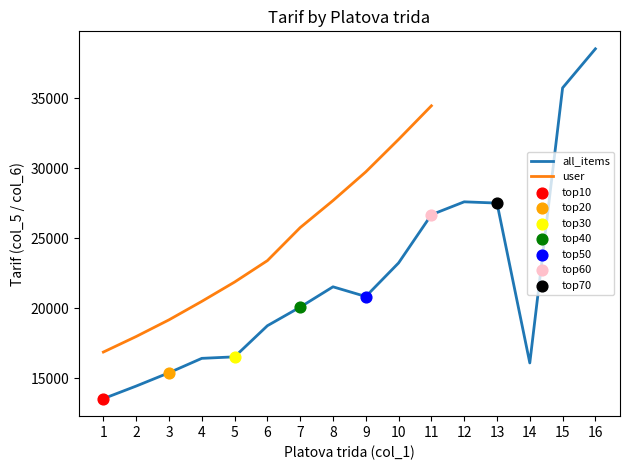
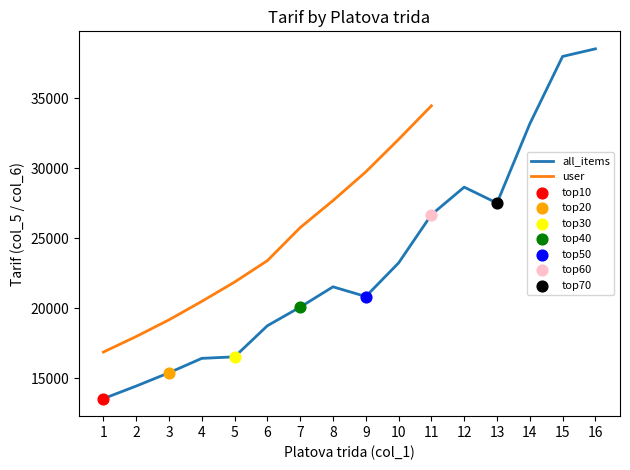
all_items, 12: 27600 -> 28700
all_items, 14: 16100 -> 33200
all_items, 15: 35700 -> 38000
